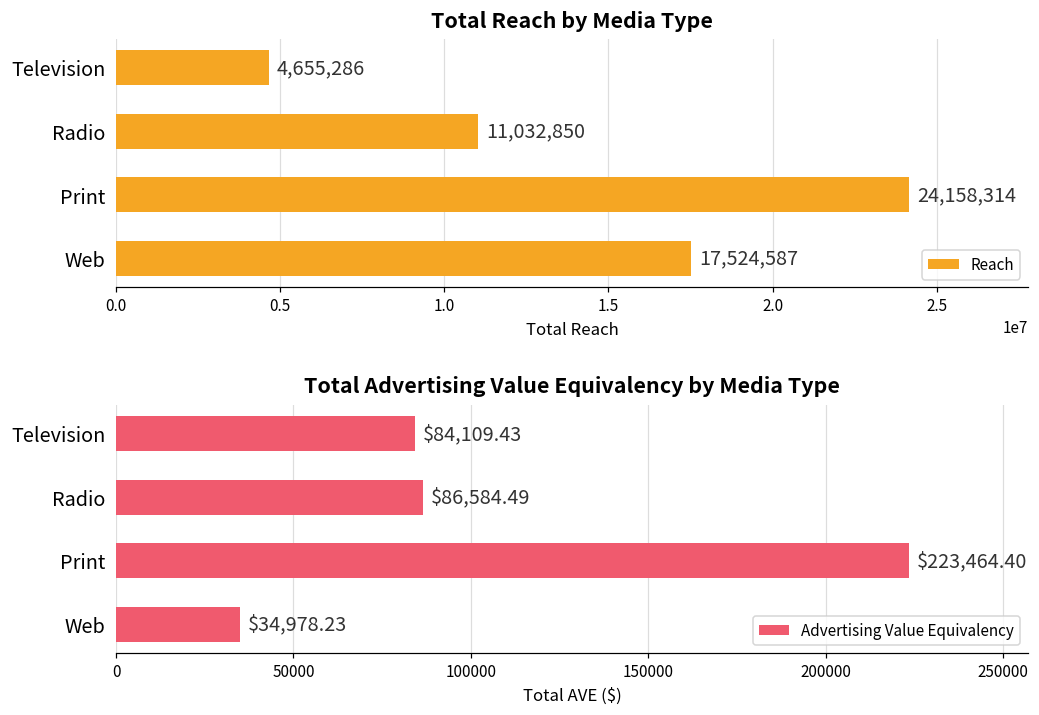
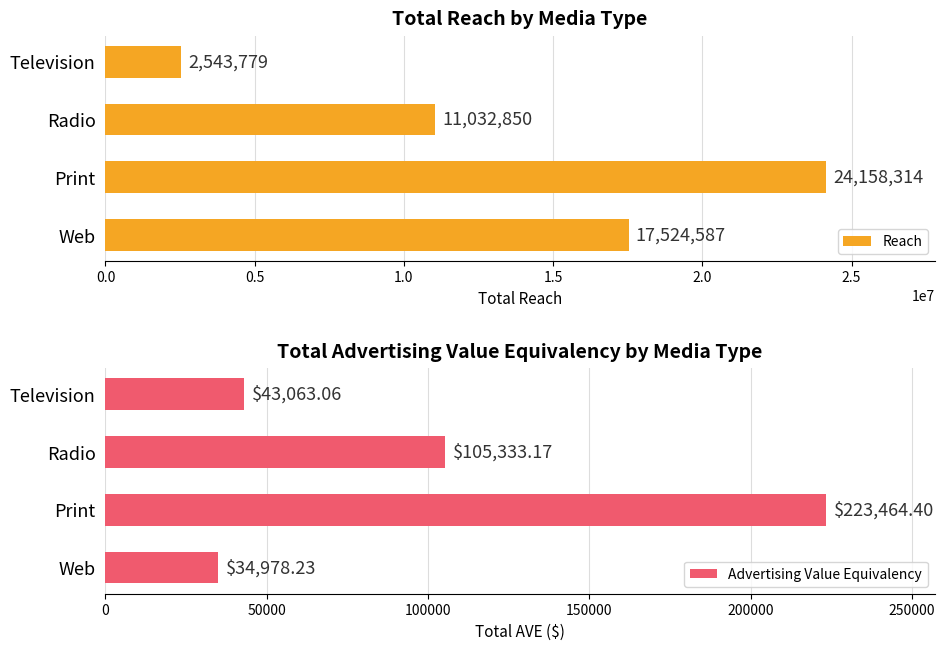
Total Reach by Media Type, Television: 4,655,286 -> 2,543,779
Total Advertising Value Equivalency by Media Type, Television: $84,109.43 -> $43,063.06
Total Advertising Value Equivalency by Media Type, Radio: $86,584.49 -> $105,333.17
